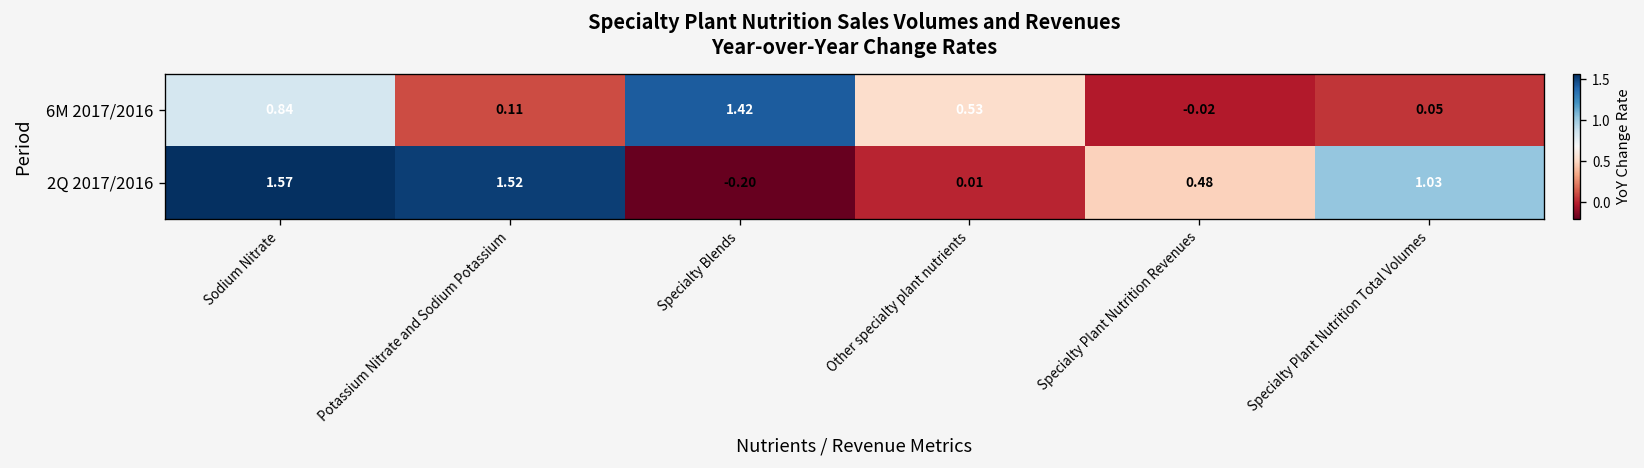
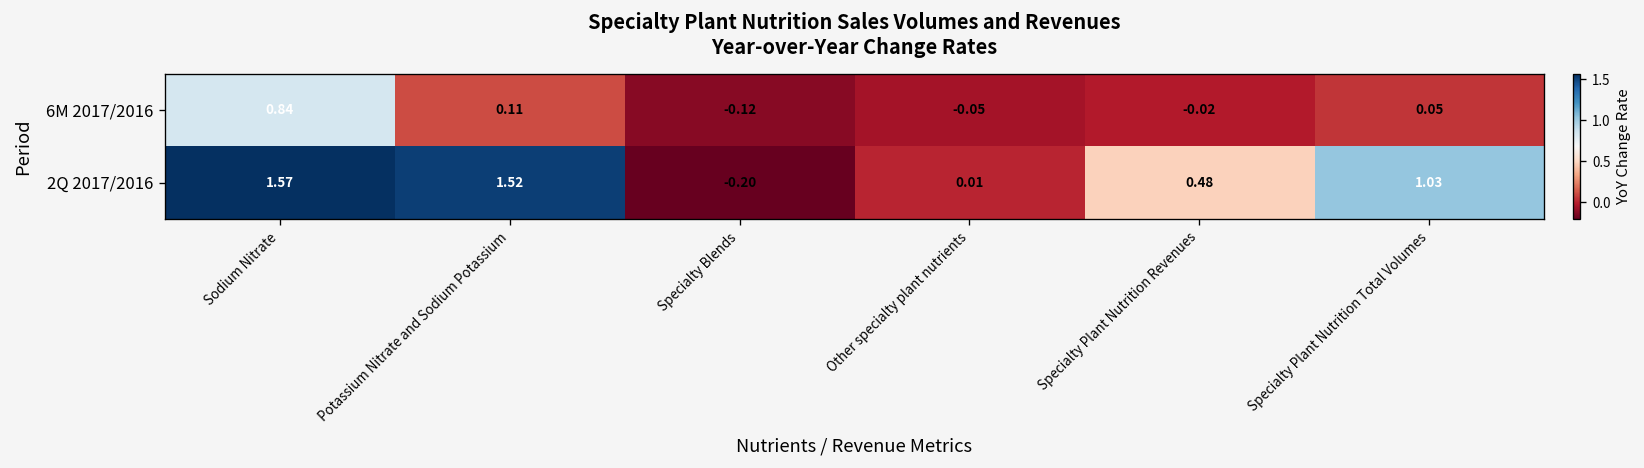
6M 2017/2016, Specialty Blends: 1.42 -> -0.12
6M 2017/2016, Other specialty plant nutrients: 0.53 -> -0.05
